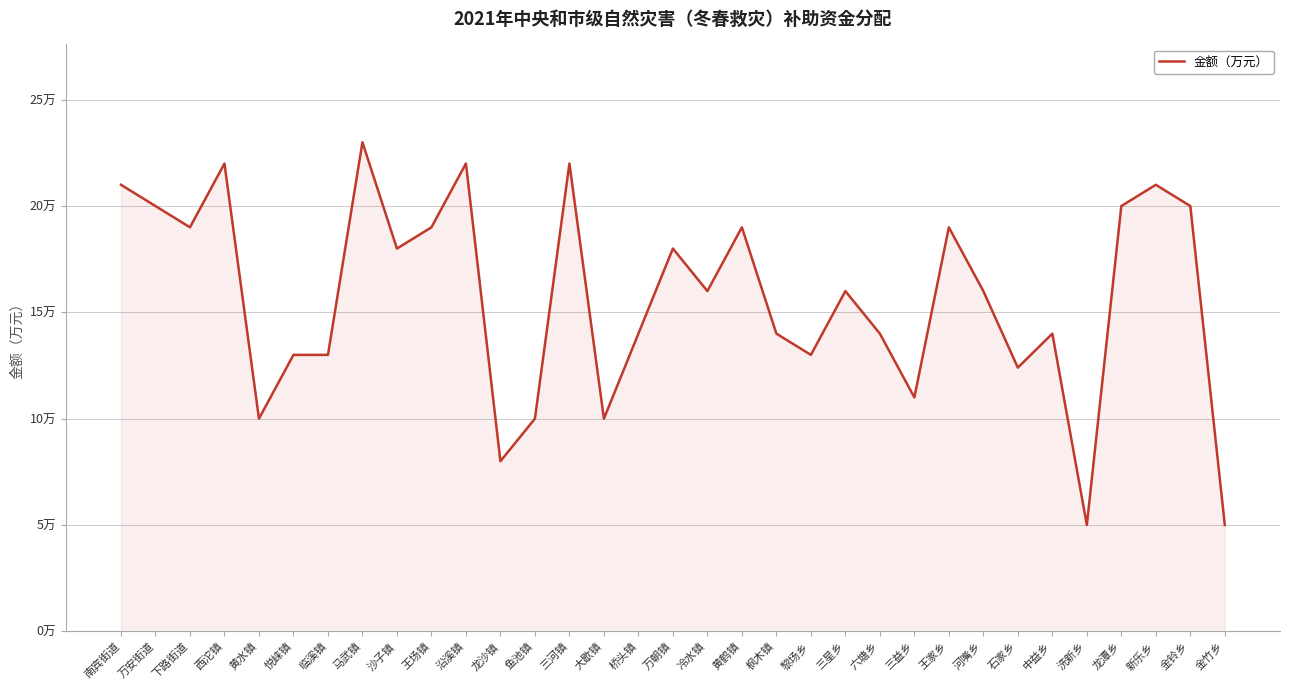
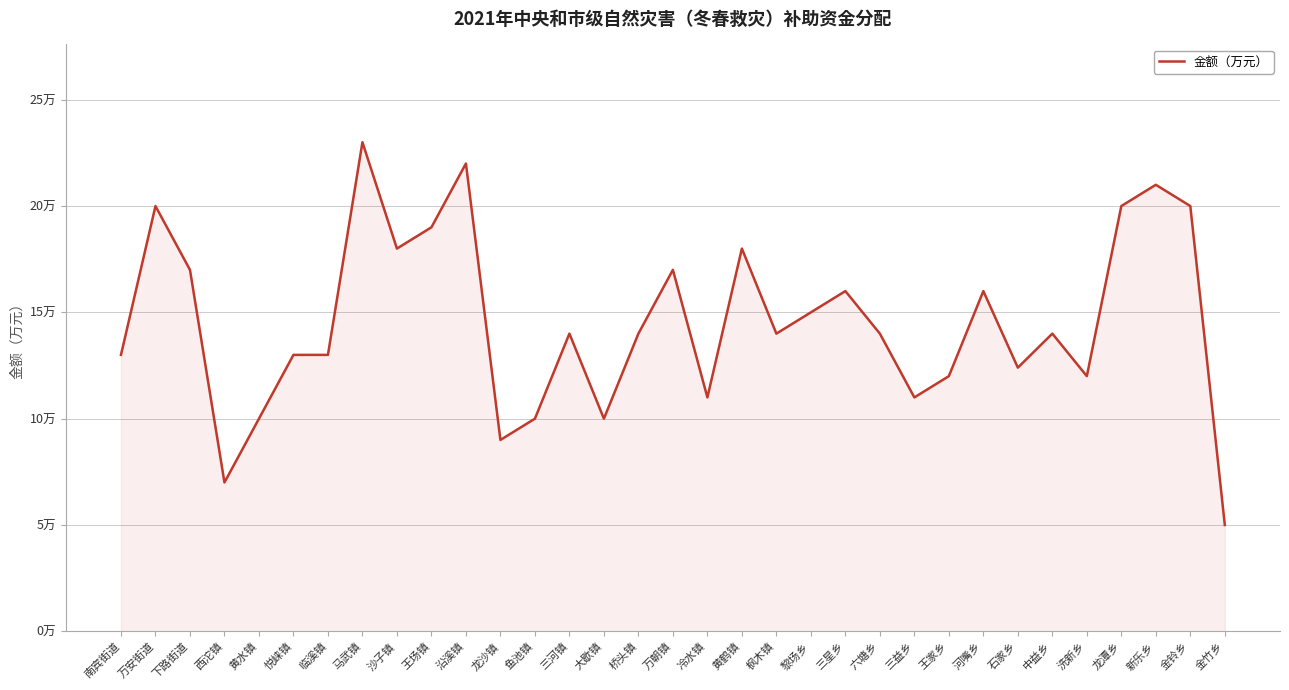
南宾街道: 21万 -> 13万
下路街道: 19万 -> 17万
西沱镇: 22万 -> 7万
龙沙镇: 8万 -> 9万
三河镇: 22万 -> 14万
万朝镇: 18万 -> 17万
冷水镇: 16万 -> 11万
黄鹤镇: 19万 -> 18万
黎场乡: 13万 -> 15万
王家乡: 19万 -> 12万
洗新乡: 5万 -> 12万
